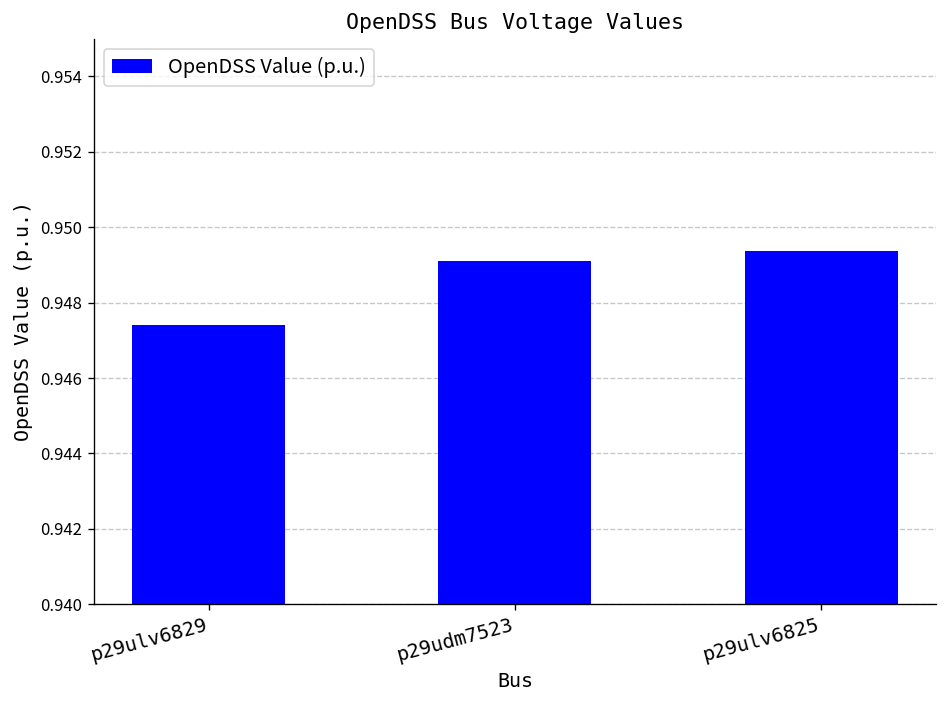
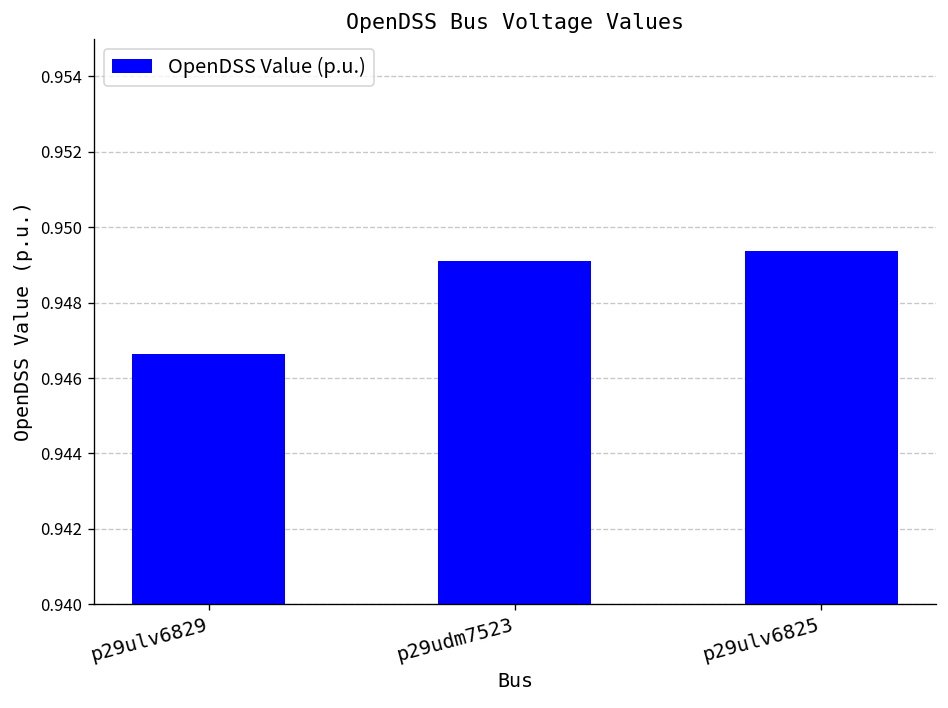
p29ulv6829: 0.9474 -> 0.9466
